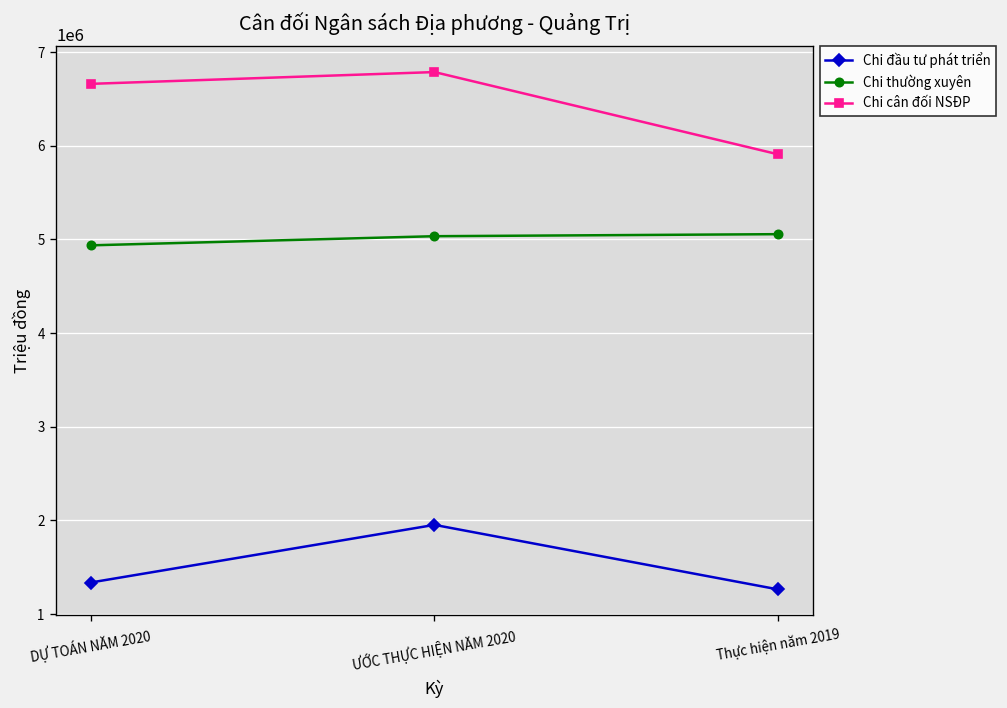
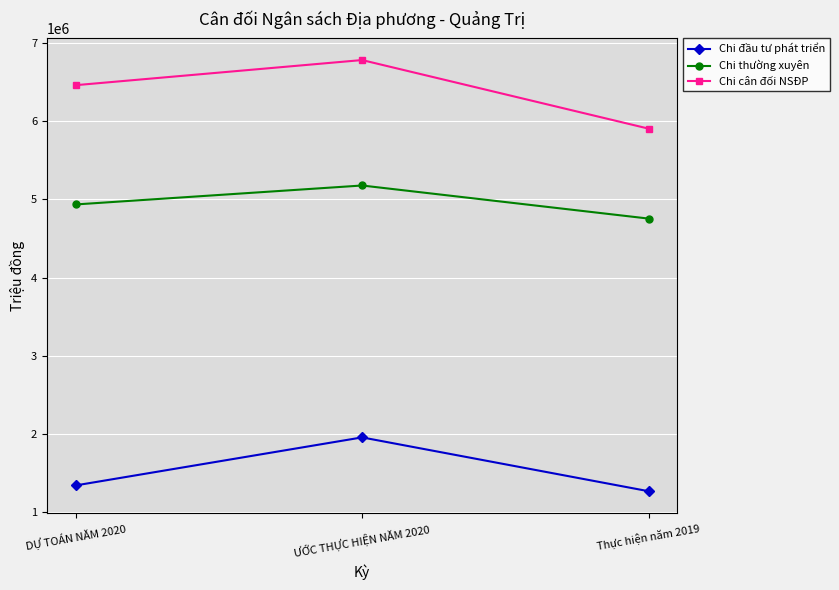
Chi cân đối NSĐP, DỰ TOÁN NĂM 2020: 6700000 -> 6500000
Chi thường xuyên, ƯỚC THỰC HIỆN NĂM 2020: 5000000 -> 5200000
Chi thường xuyên, Thực hiện năm 2019: 5100000 -> 4800000
